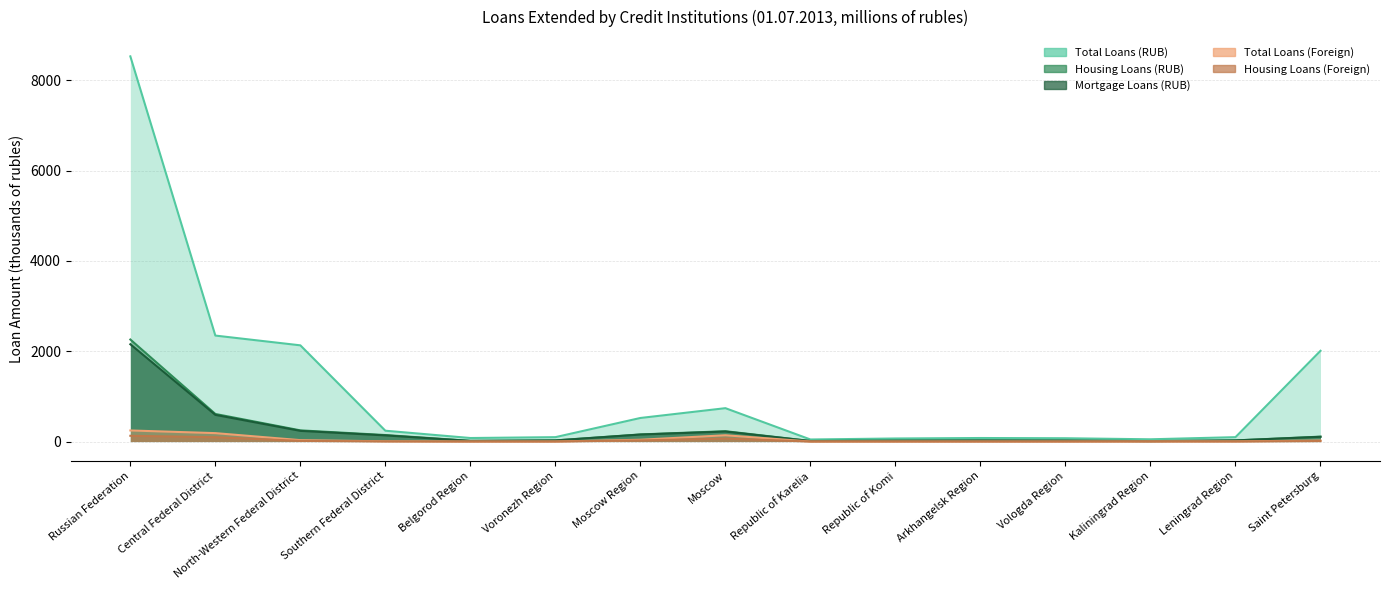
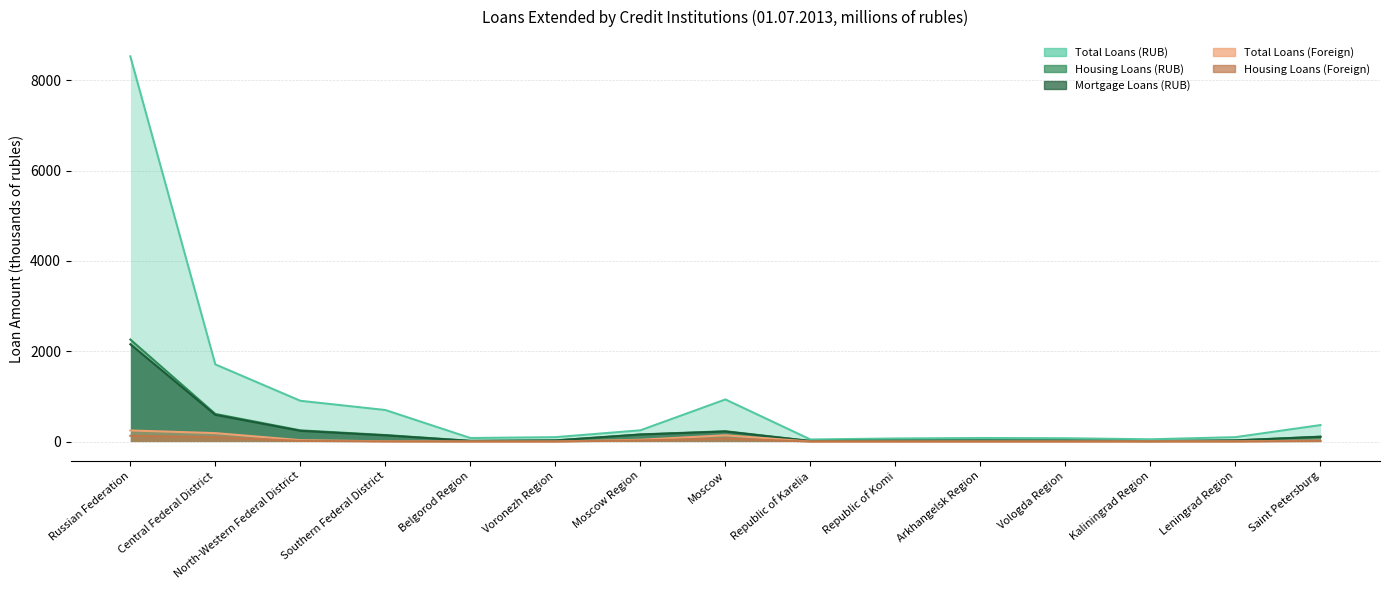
Total Loans (RUB), Central Federal District: 2300 -> 1700
Total Loans (RUB), North-Western Federal District: 2100 -> 900
Total Loans (RUB), Southern Federal District: 200 -> 700
Total Loans (RUB), Moscow Region: 500 -> 200
Total Loans (RUB), Moscow: 700 -> 900
Total Loans (RUB), Saint Petersburg: 2000 -> 400
